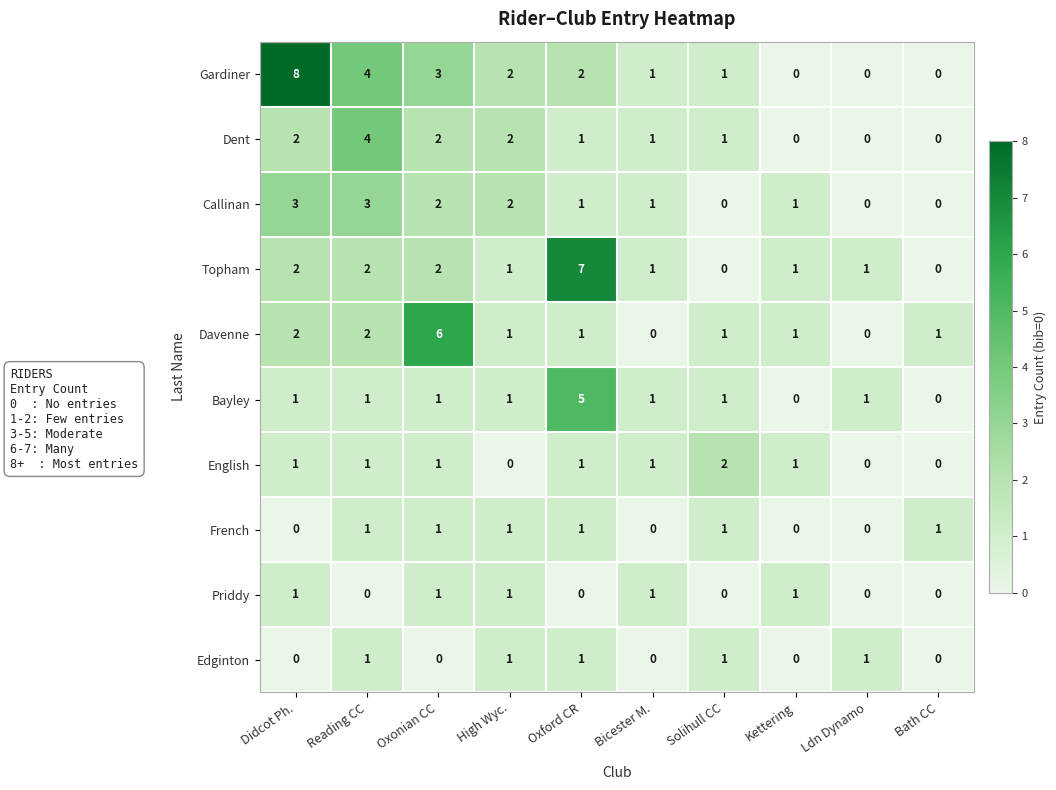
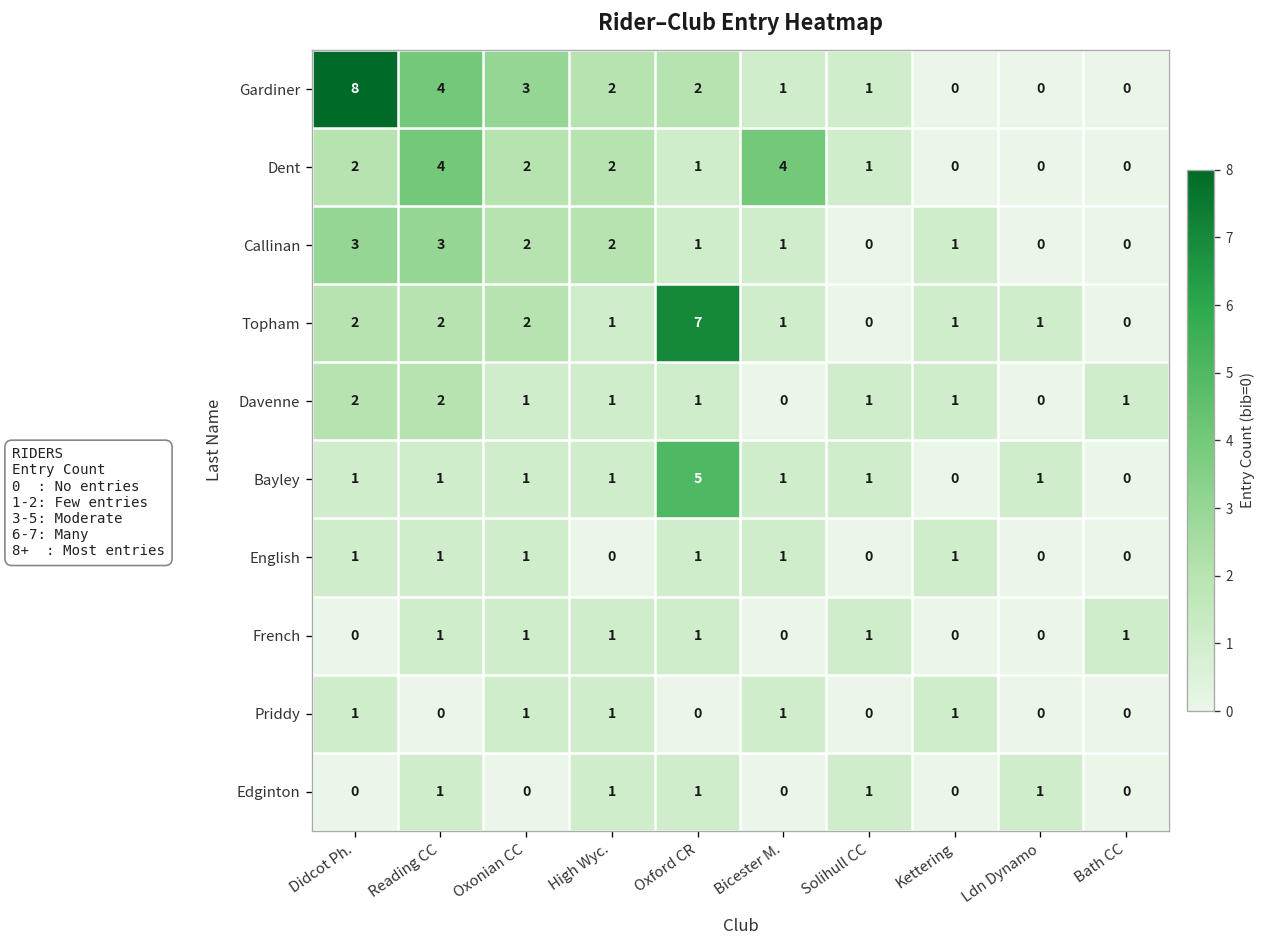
Dent, Bicester M.: 1 -> 4
Davenne, Oxonian CC: 6 -> 1
English, Solihull CC: 2 -> 0
